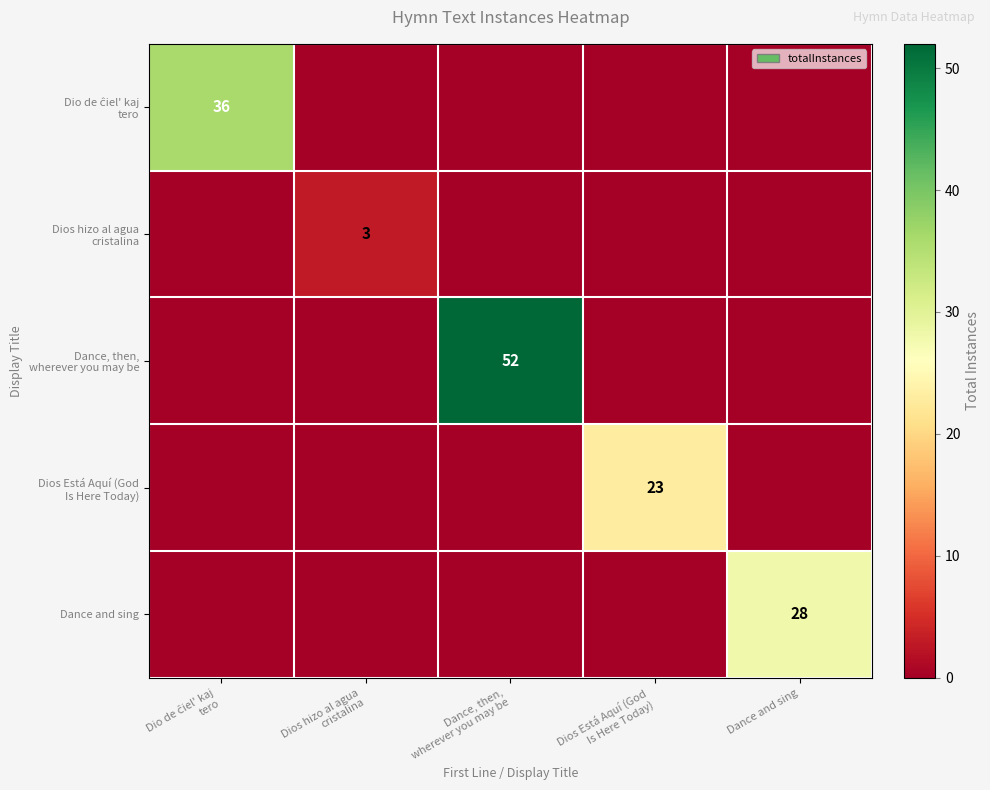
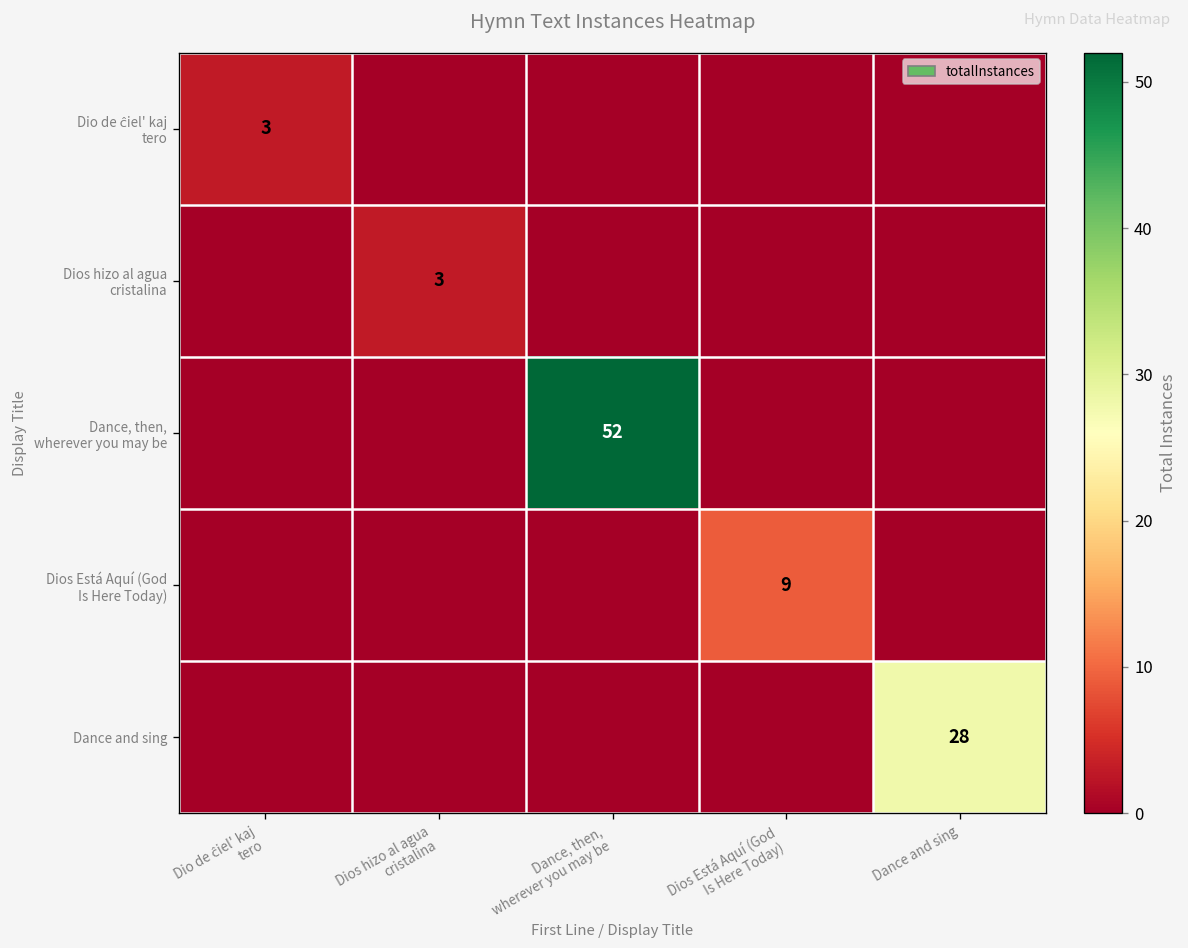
Dio de ĉiel' kaj tero, Dio de ĉiel' kaj tero: 36 -> 3
Dios Está Aquí (God Is Here Today), Dios Está Aquí (God Is Here Today): 23 -> 9
